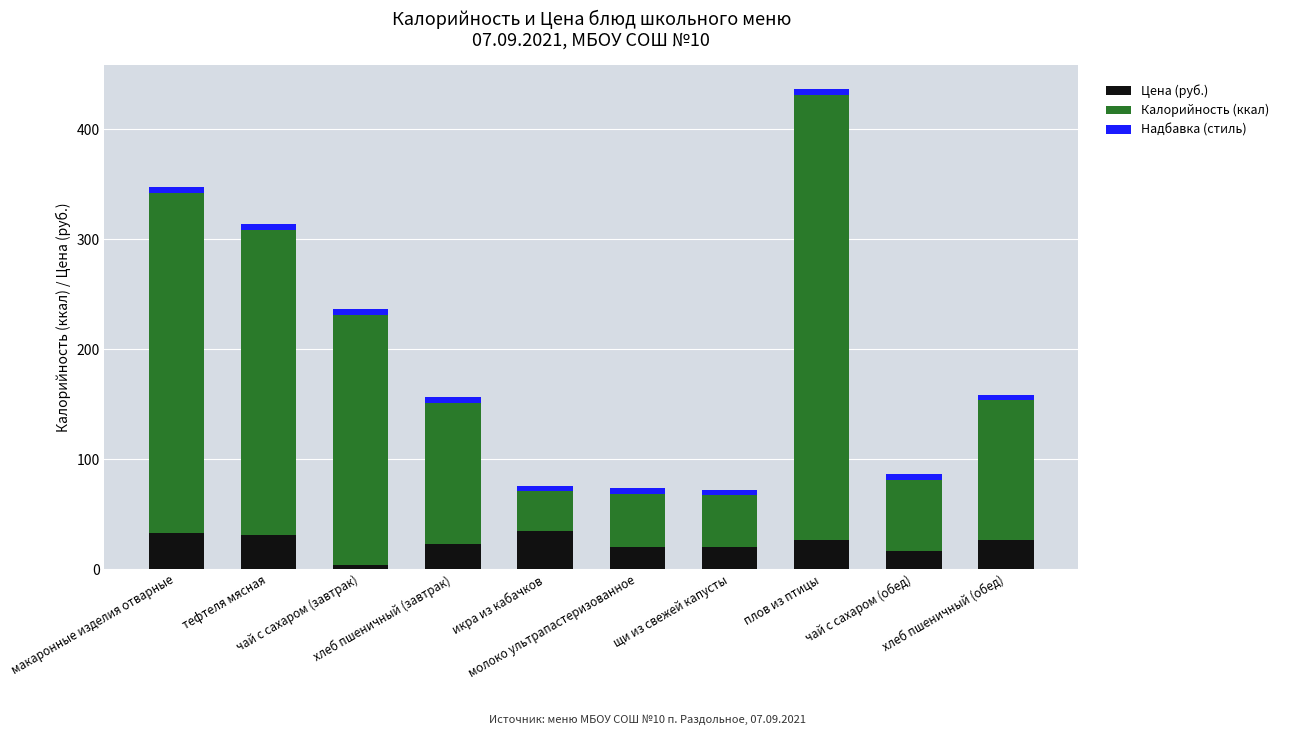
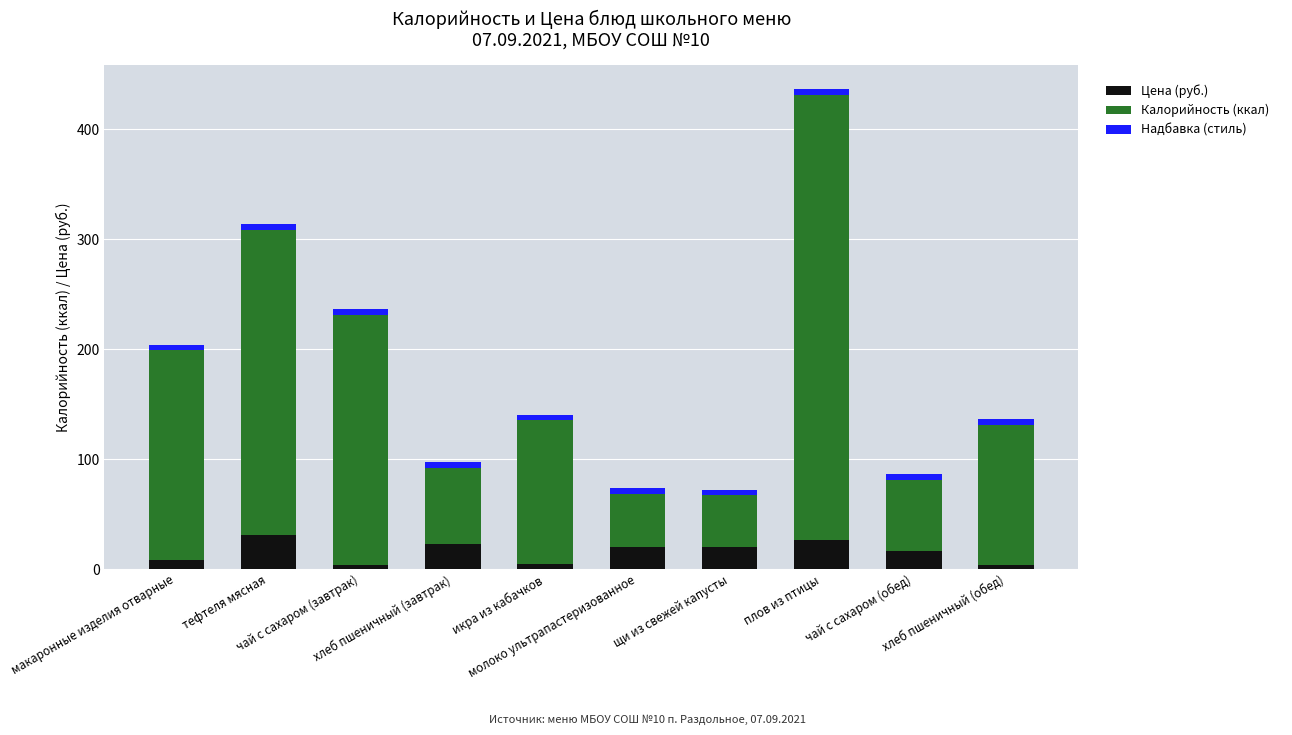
Цена (руб.), макаронные изделия отварные: 33 -> 9
Калорийность (ккал), макаронные изделия отварные: 309 -> 190
Калорийность (ккал), хлеб пшеничный (завтрак): 128 -> 69
Цена (руб.), икра из кабачков: 35 -> 5
Калорийность (ккал), икра из кабачков: 36 -> 131
Цена (руб.), хлеб пшеничный (обед): 26 -> 4
